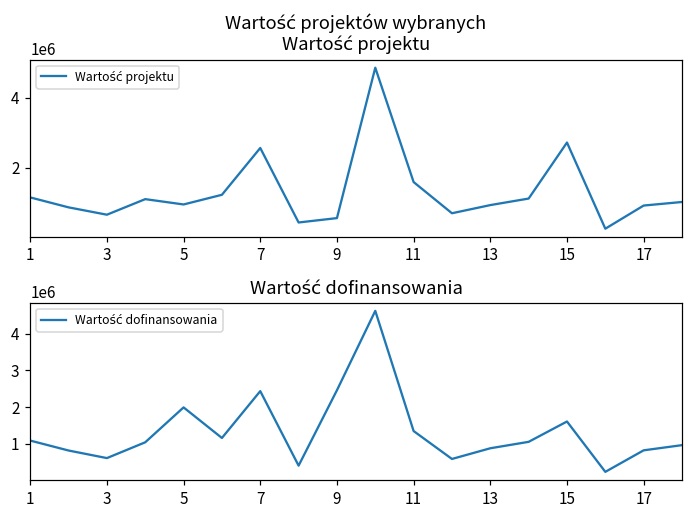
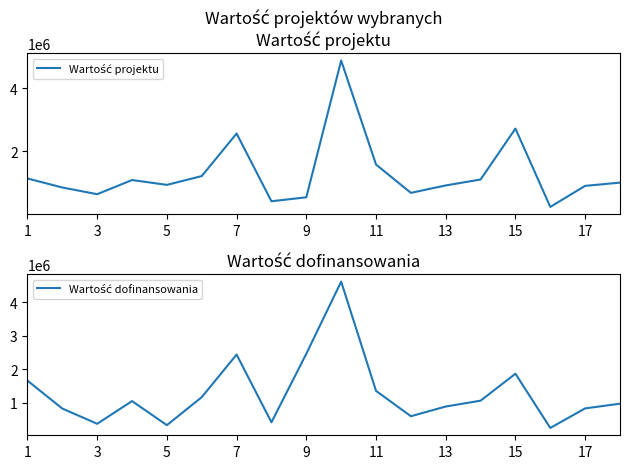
Wartość dofinansowania, 1: 1100000 -> 1700000
Wartość dofinansowania, 3: 600000 -> 400000
Wartość dofinansowania, 5: 2000000 -> 300000
Wartość dofinansowania, 15: 1600000 -> 1900000
